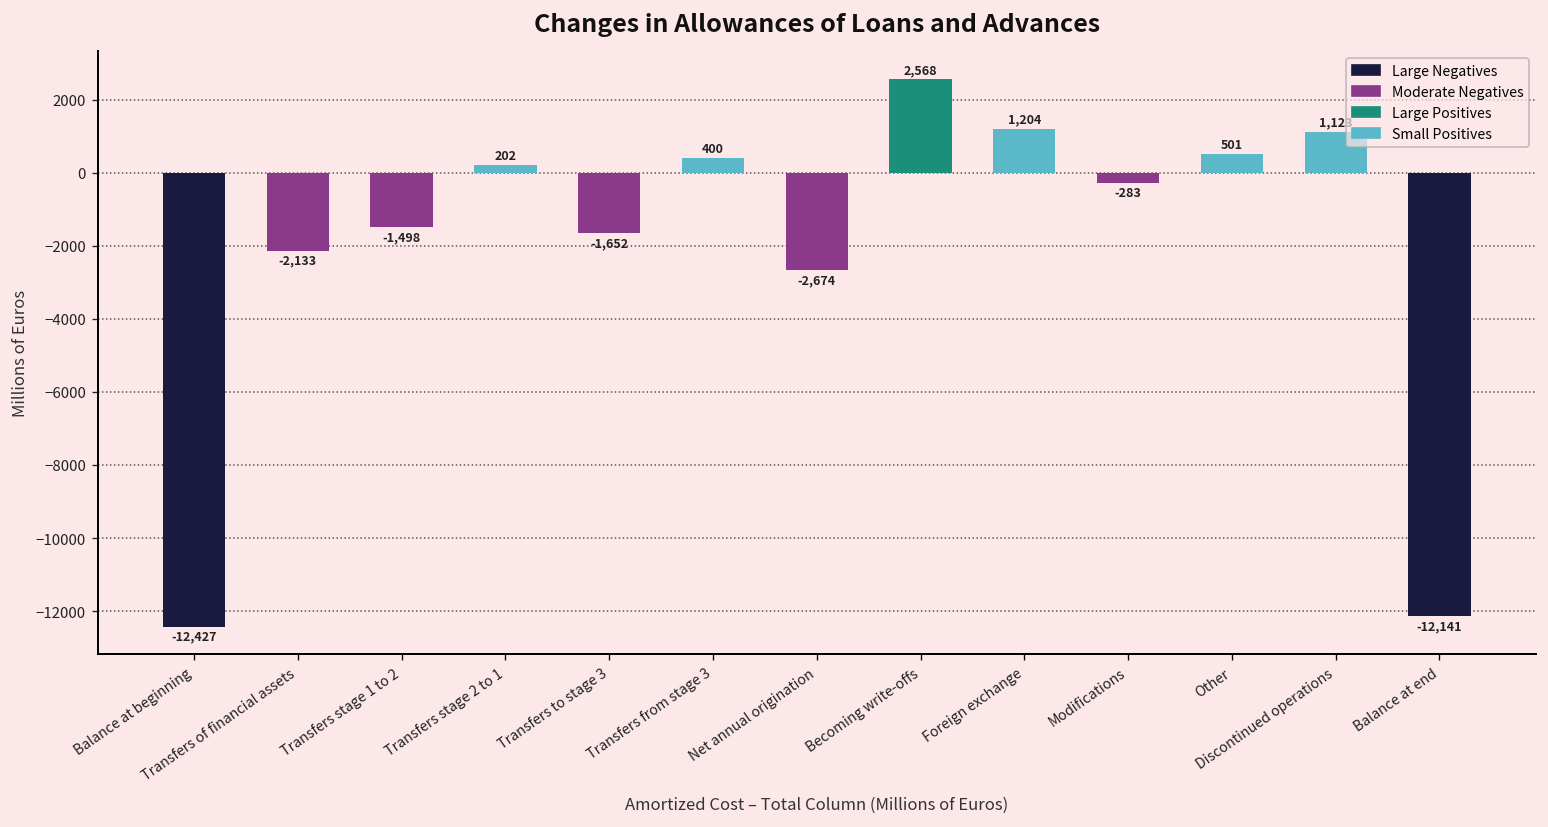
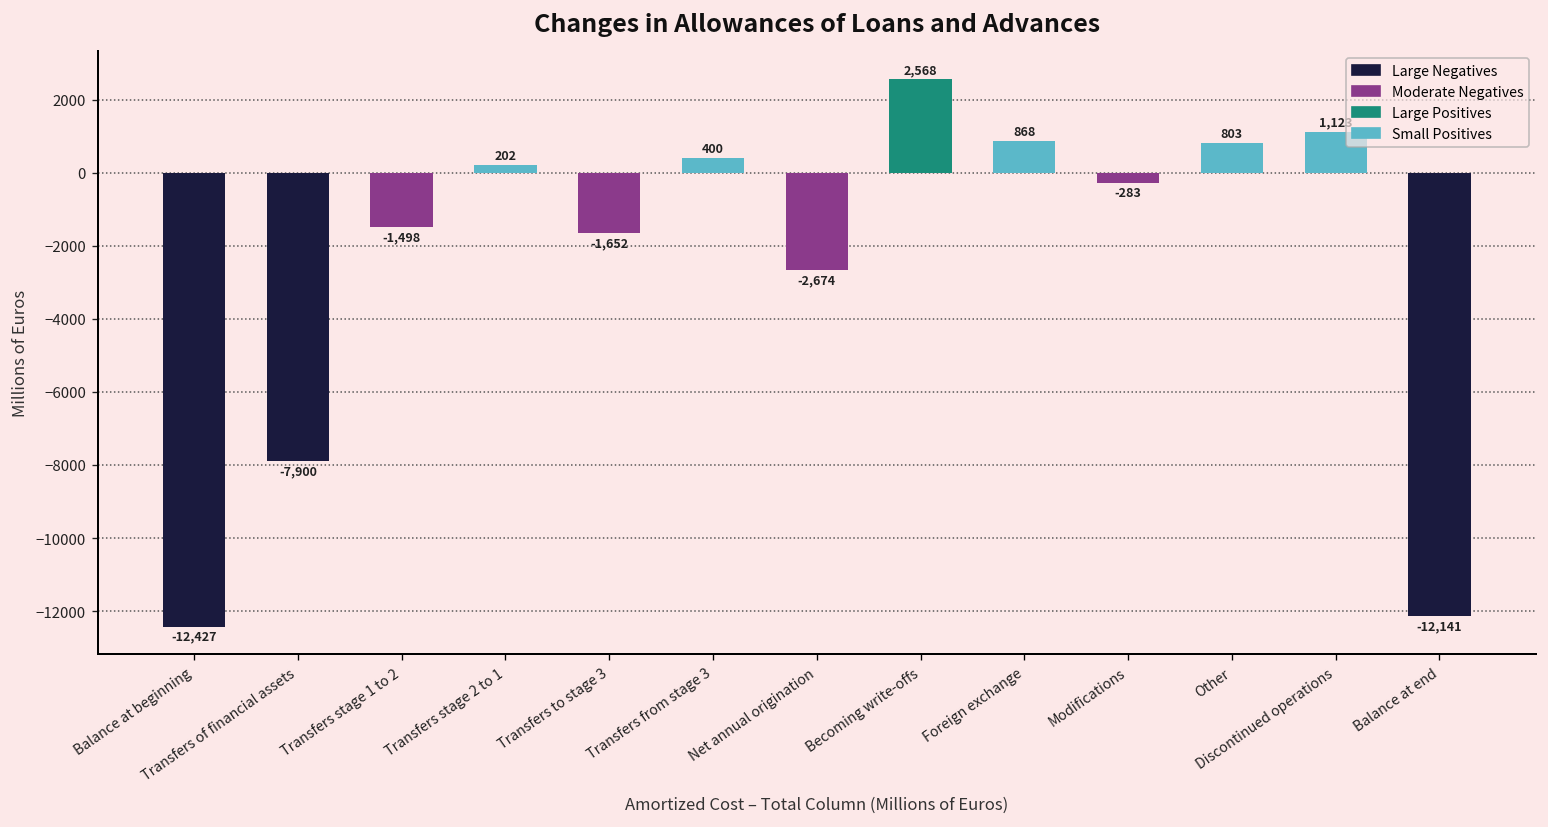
Transfers of financial assets: -2,133 -> -7,900
Foreign exchange: 1,204 -> 868
Other: 501 -> 803
